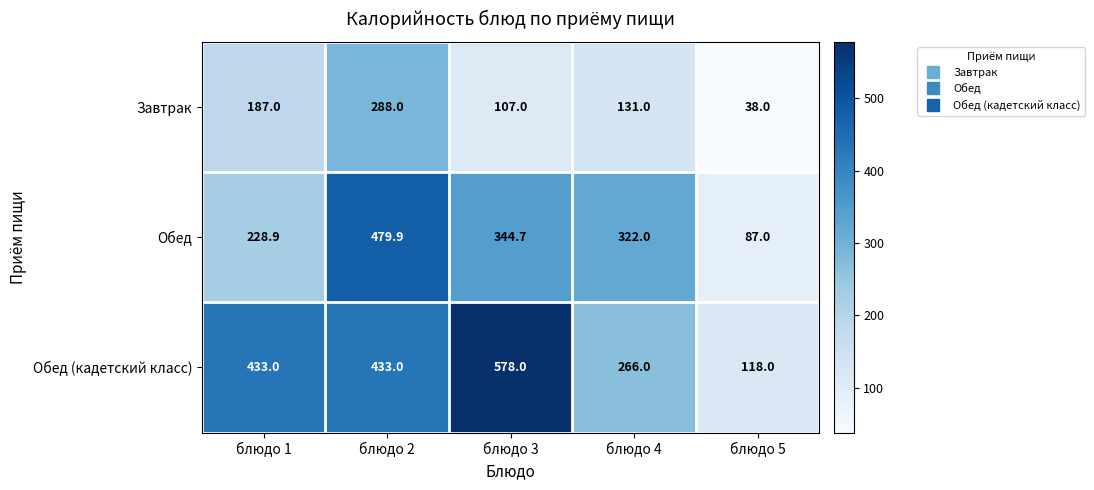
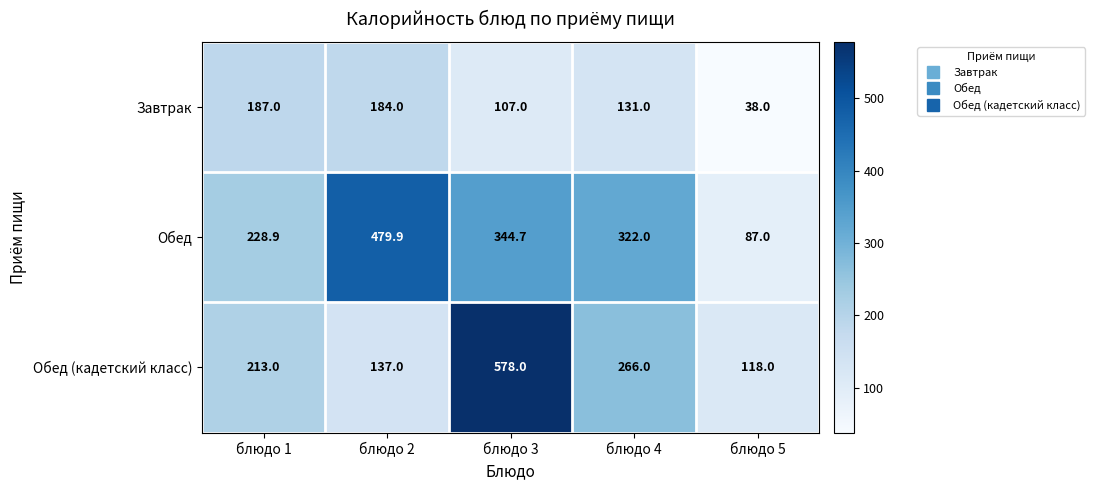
Завтрак, блюдо 2: 288.0 -> 184.0
Обед (кадетский класс), блюдо 1: 433.0 -> 213.0
Обед (кадетский класс), блюдо 2: 433.0 -> 137.0
